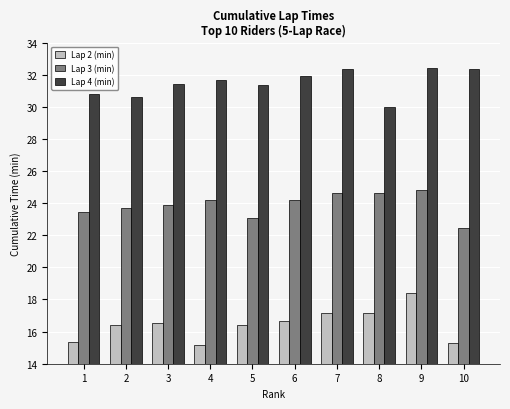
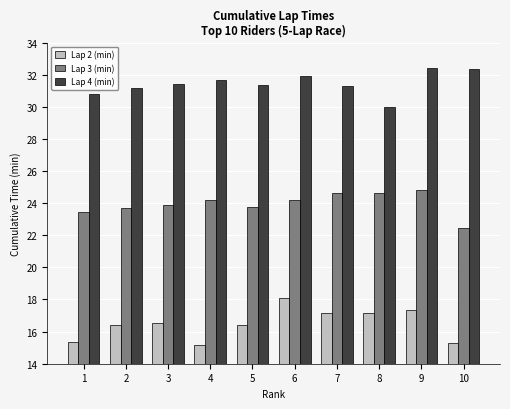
Lap 4 (min), 2: 30.6 -> 31.2
Lap 3 (min), 5: 23.1 -> 23.8
Lap 2 (min), 6: 16.7 -> 18.1
Lap 4 (min), 7: 32.4 -> 31.3
Lap 2 (min), 9: 18.4 -> 17.4
